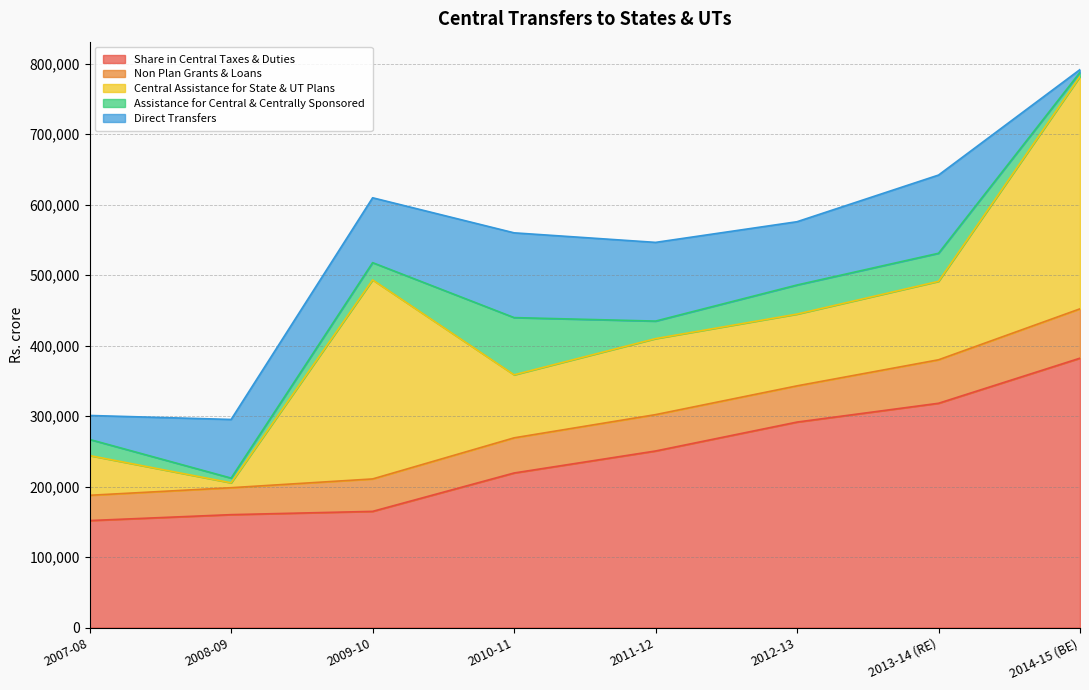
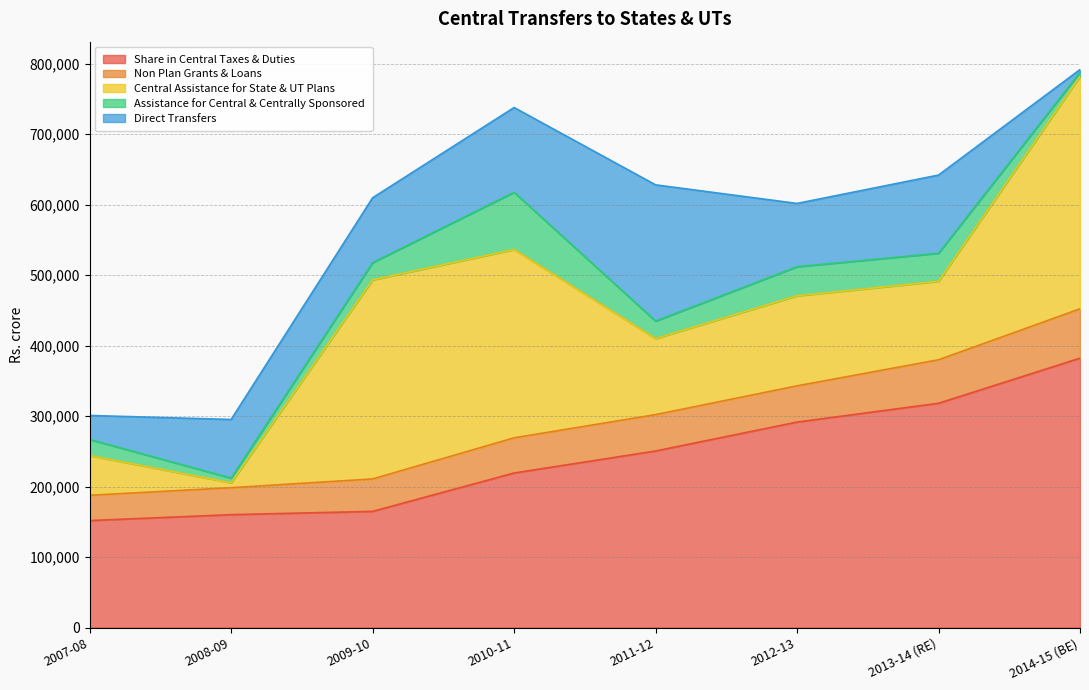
Central Assistance for State & UT Plans, 2010-11: 90,000 -> 270,000
Direct Transfers, 2011-12: 110,000 -> 190,000
Central Assistance for State & UT Plans, 2012-13: 100,000 -> 130,000
